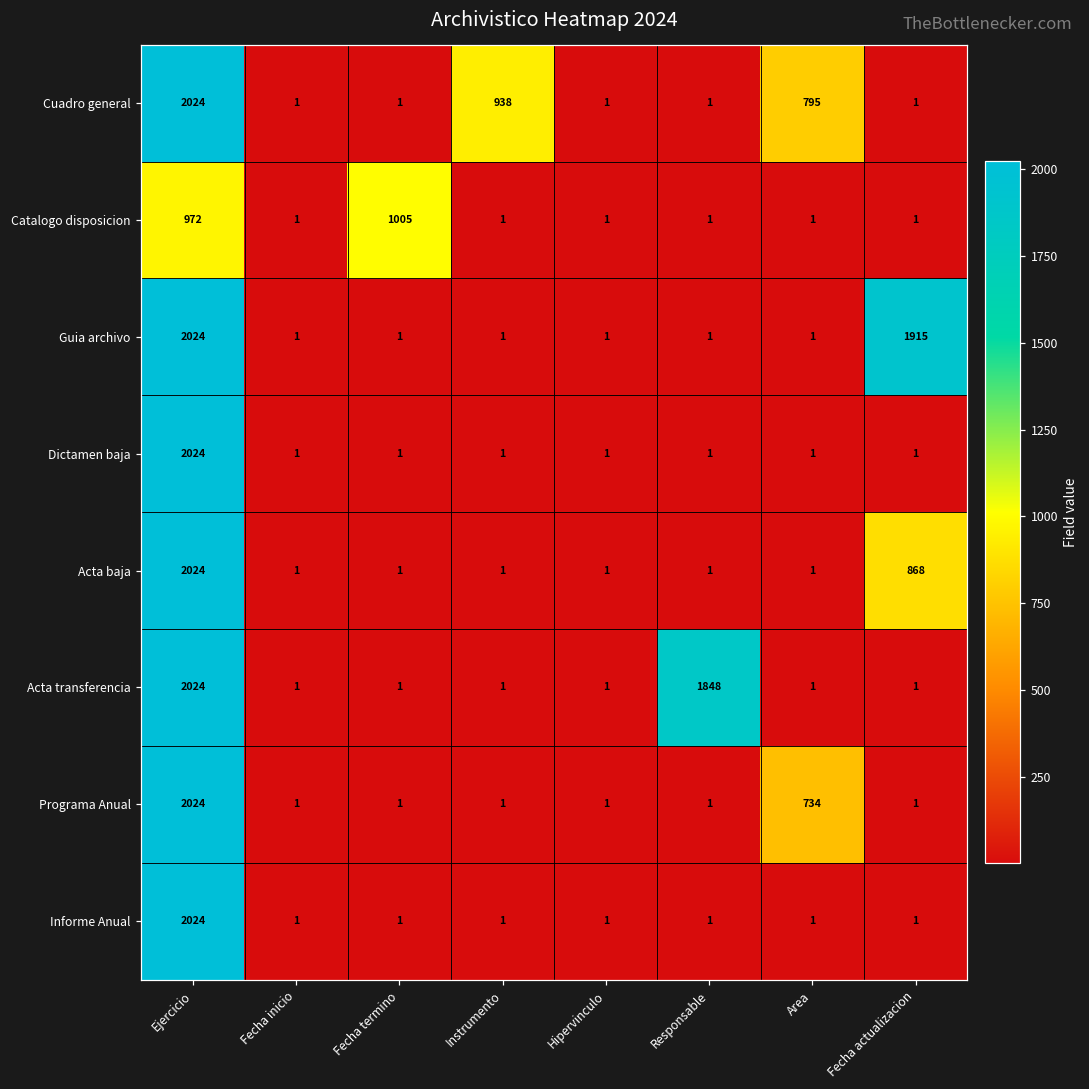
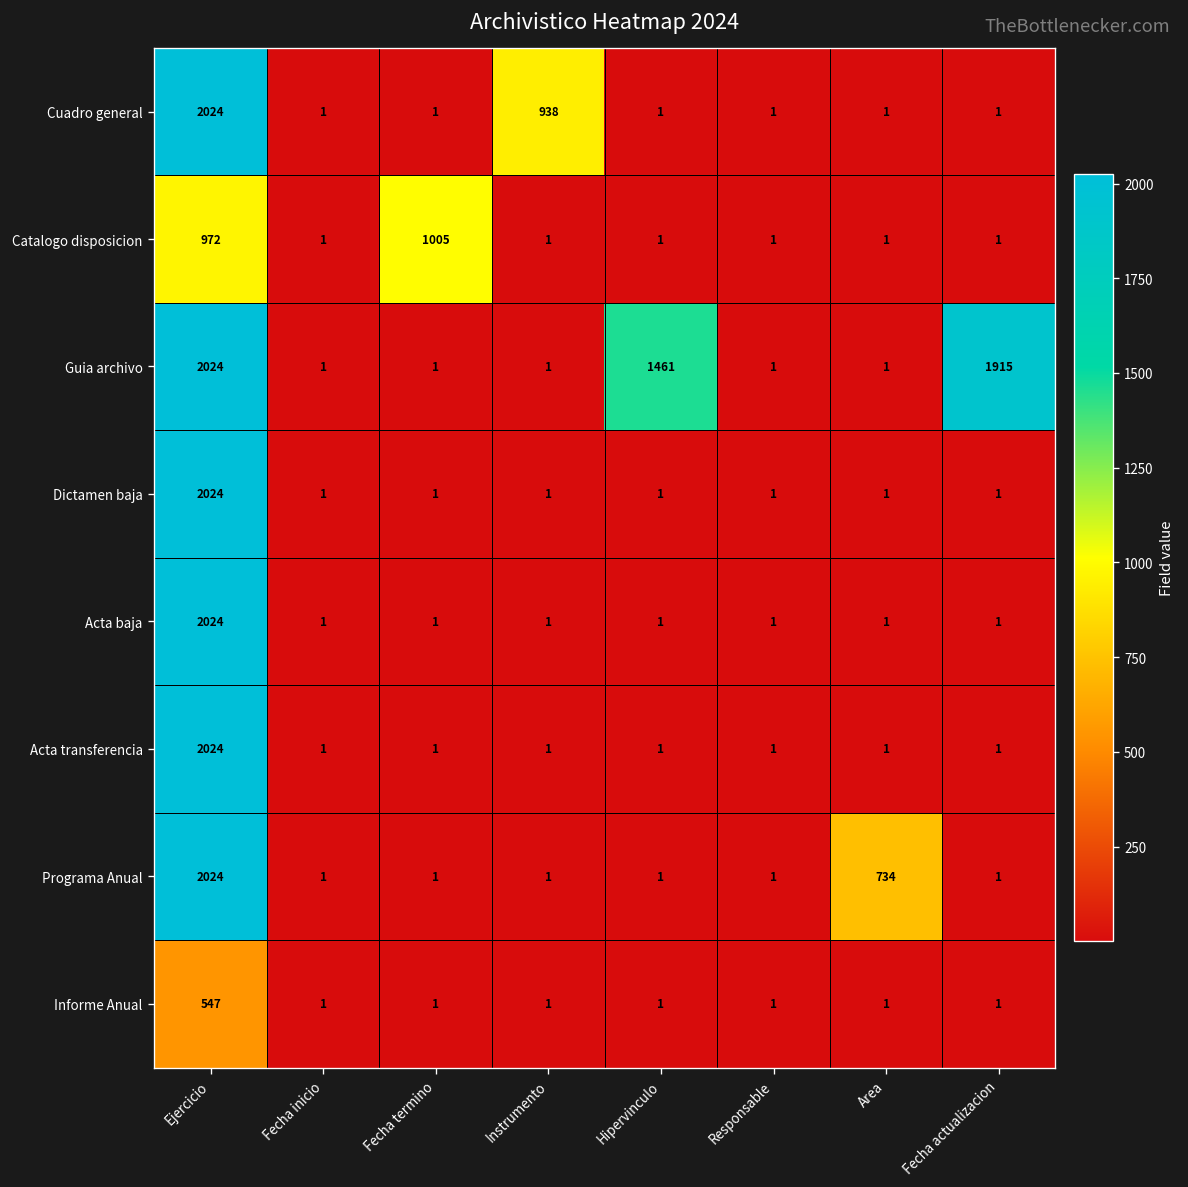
Cuadro general, Area: 795 -> 1
Guia archivo, Hipervinculo: 1 -> 1461
Acta baja, Fecha actualizacion: 868 -> 1
Acta transferencia, Responsable: 1848 -> 1
Informe Anual, Ejercicio: 2024 -> 547
